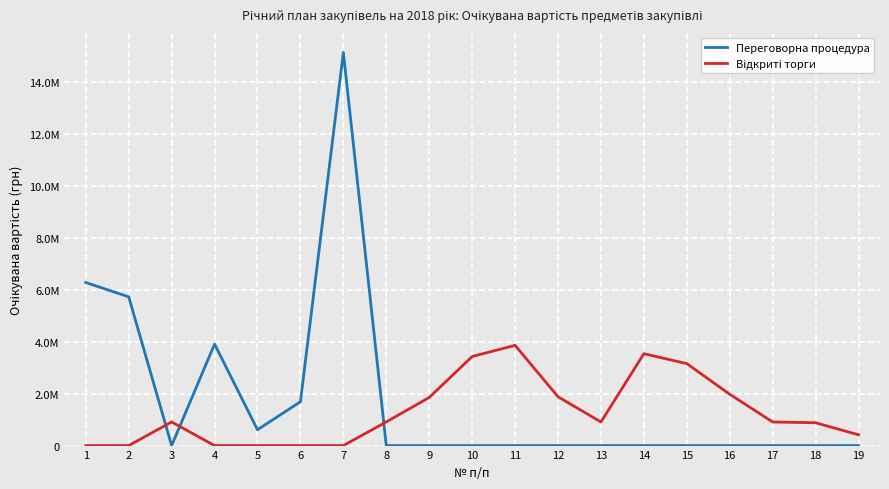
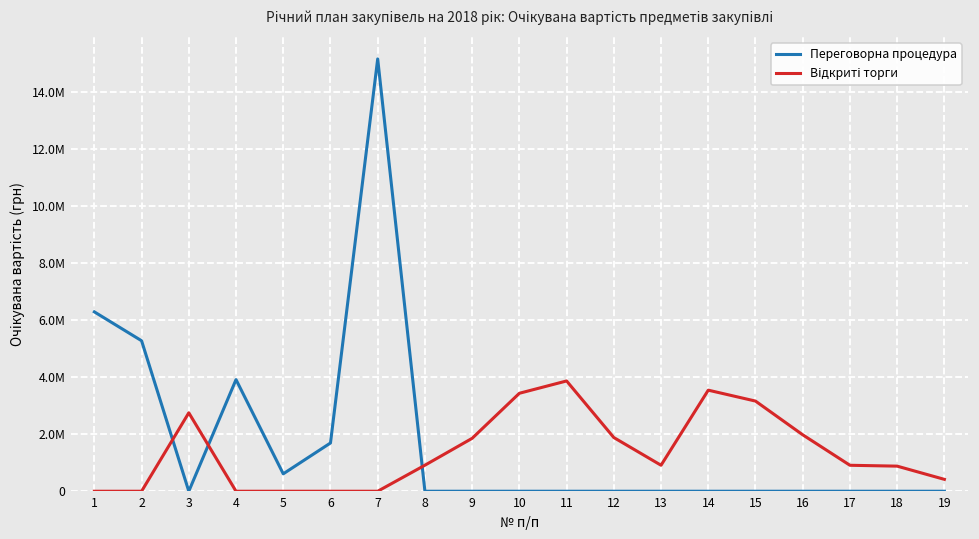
Переговорна процедура, 2: 5700000 -> 5300000
Відкриті торги, 3: 900000 -> 2700000
